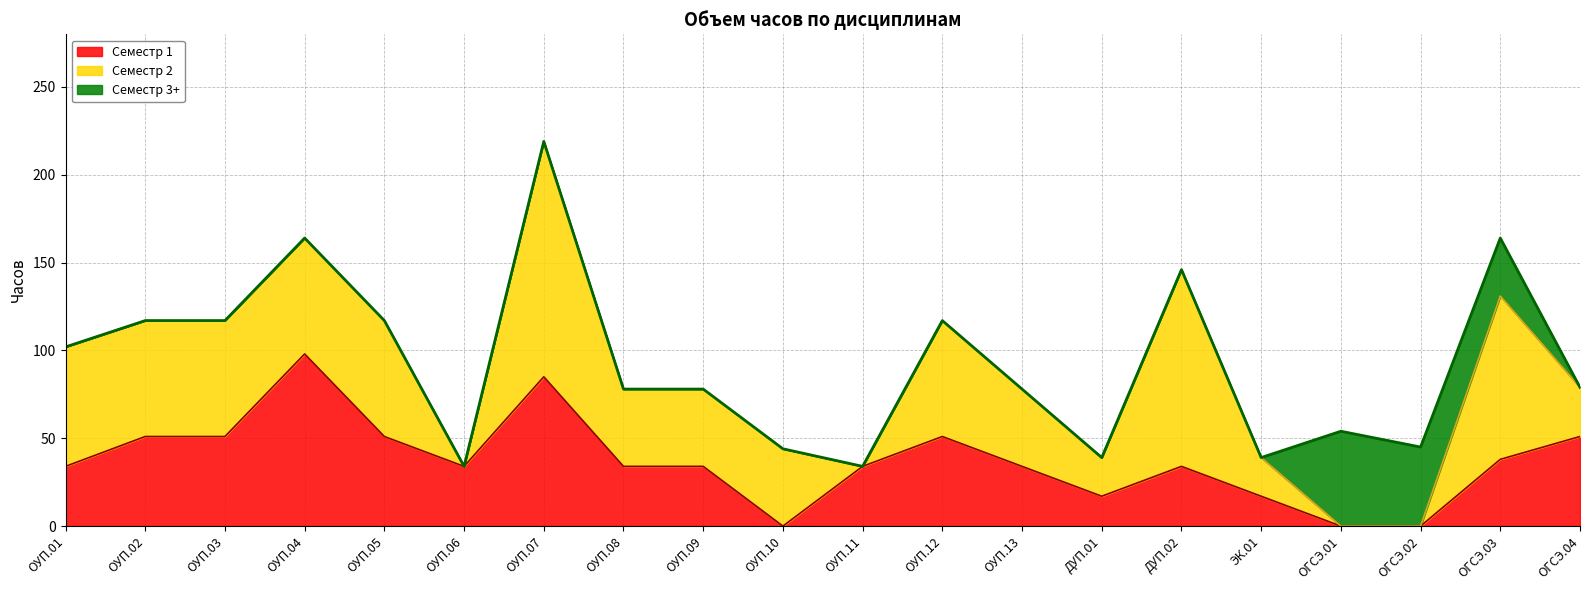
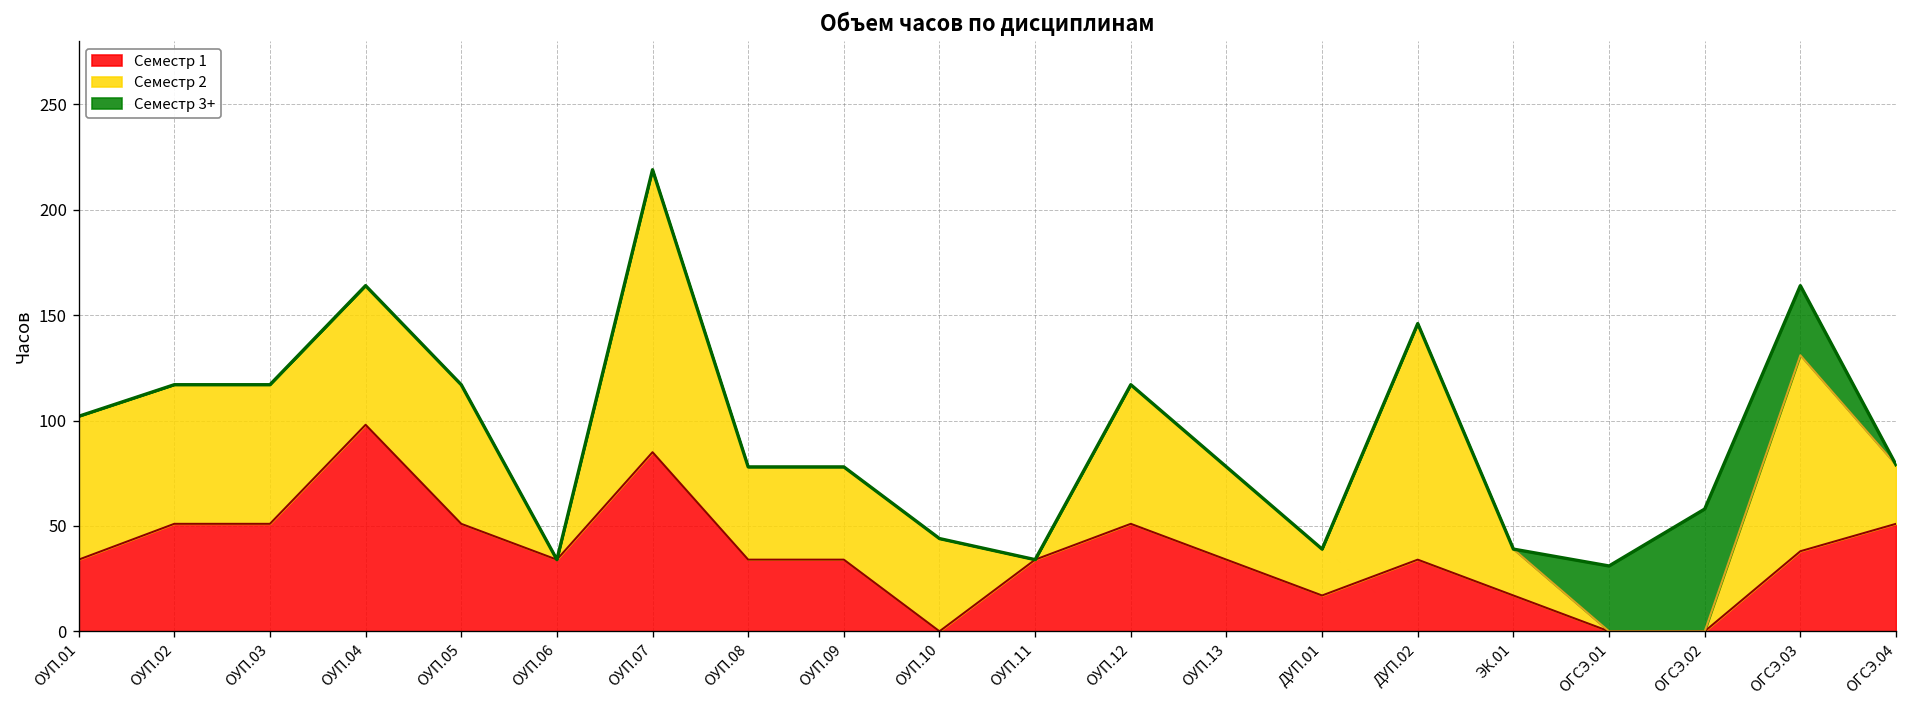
Семестр 3+, ОГСЭ.01: 54 -> 31
Семестр 3+, ОГСЭ.02: 45 -> 58
